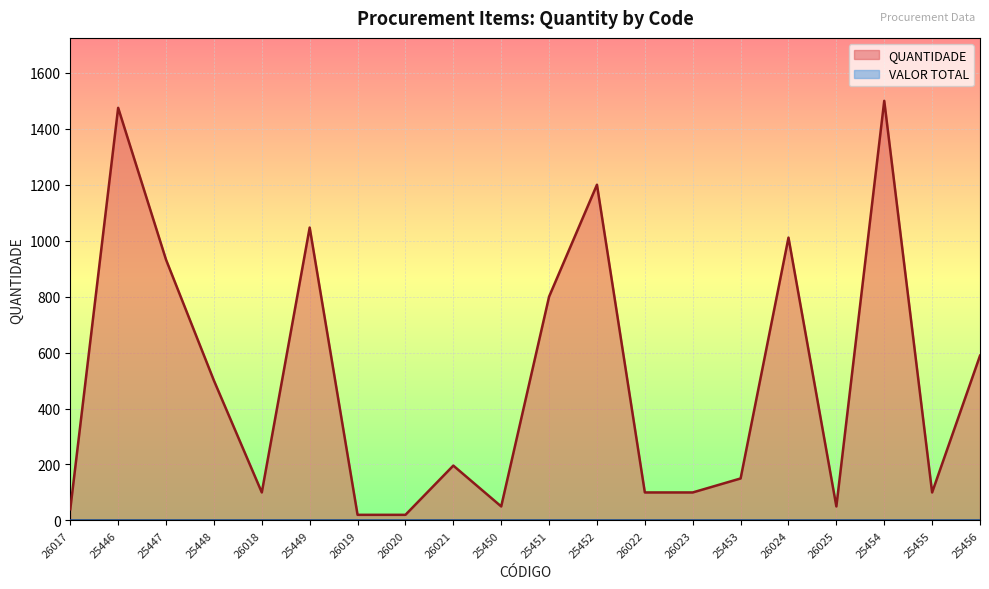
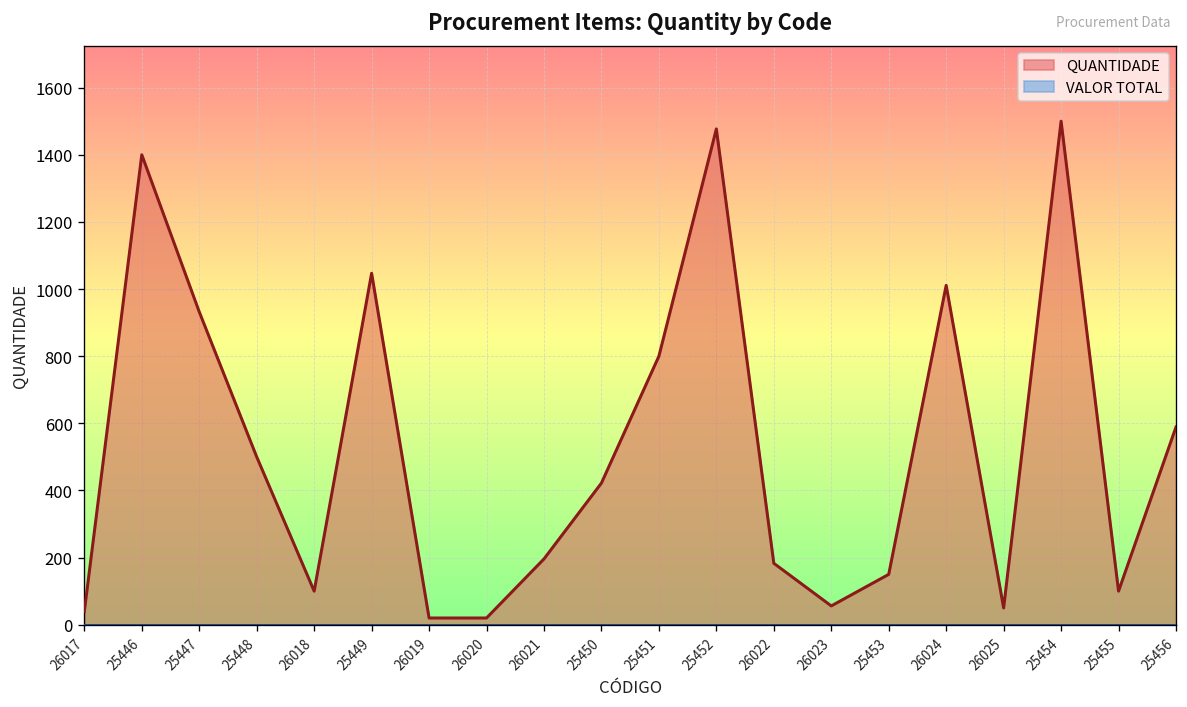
QUANTIDADE, 25446: 1480 -> 1400
QUANTIDADE, 25450: 50 -> 420
QUANTIDADE, 25452: 1200 -> 1480
QUANTIDADE, 26022: 100 -> 180
QUANTIDADE, 26023: 100 -> 60
